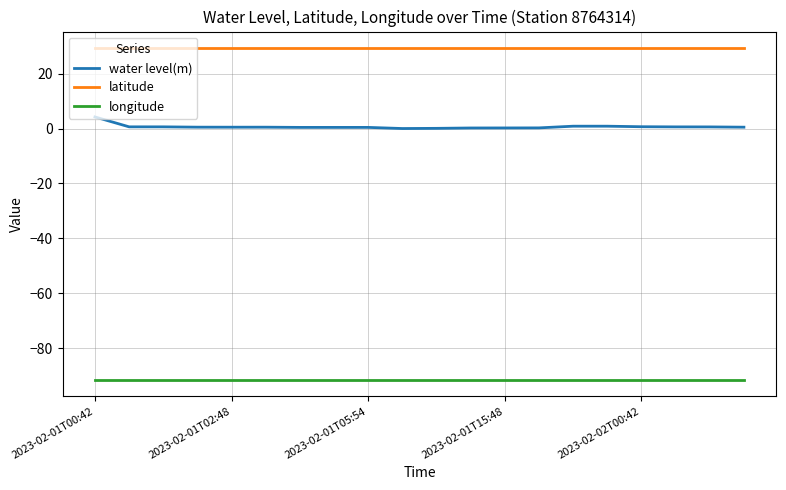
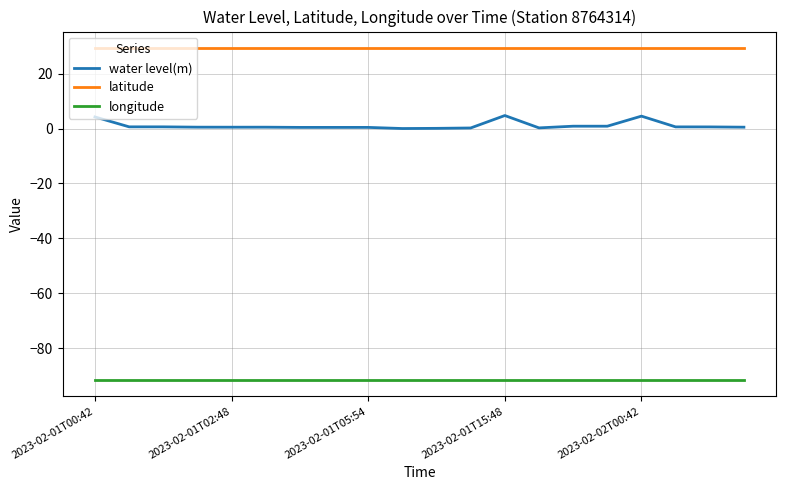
water level(m), 2023-02-01T15:48: 0 -> 5
water level(m), 2023-02-02T00:42: 1 -> 5
